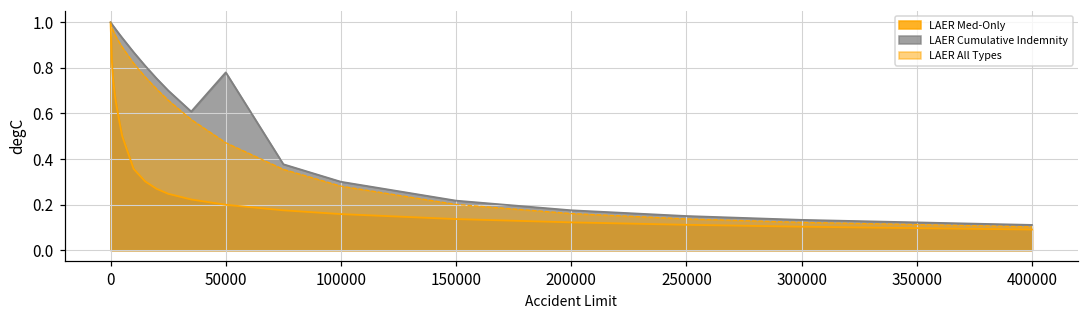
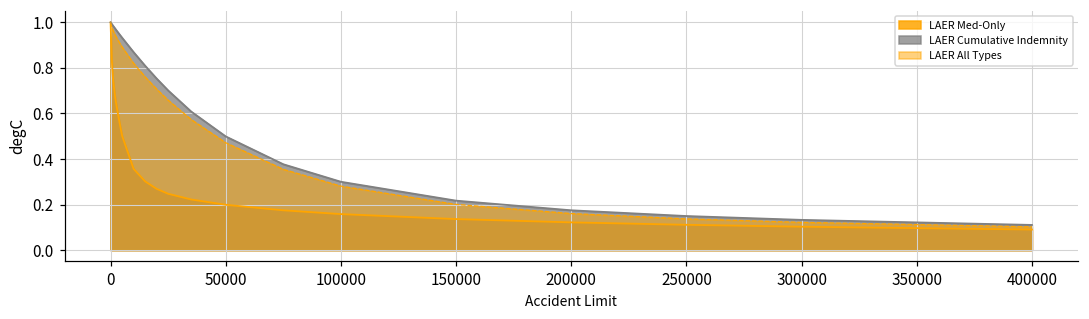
LAER Cumulative Indemnity, 50000: 0.78 -> 0.50
